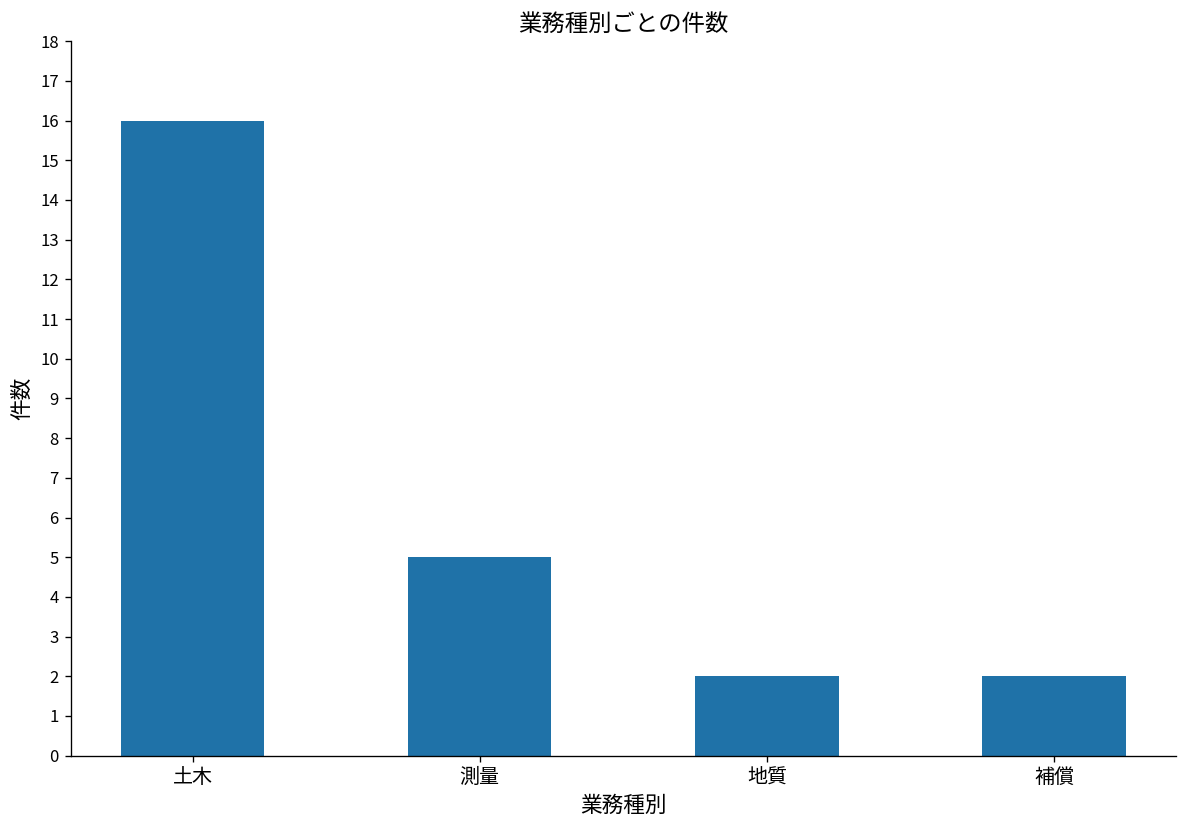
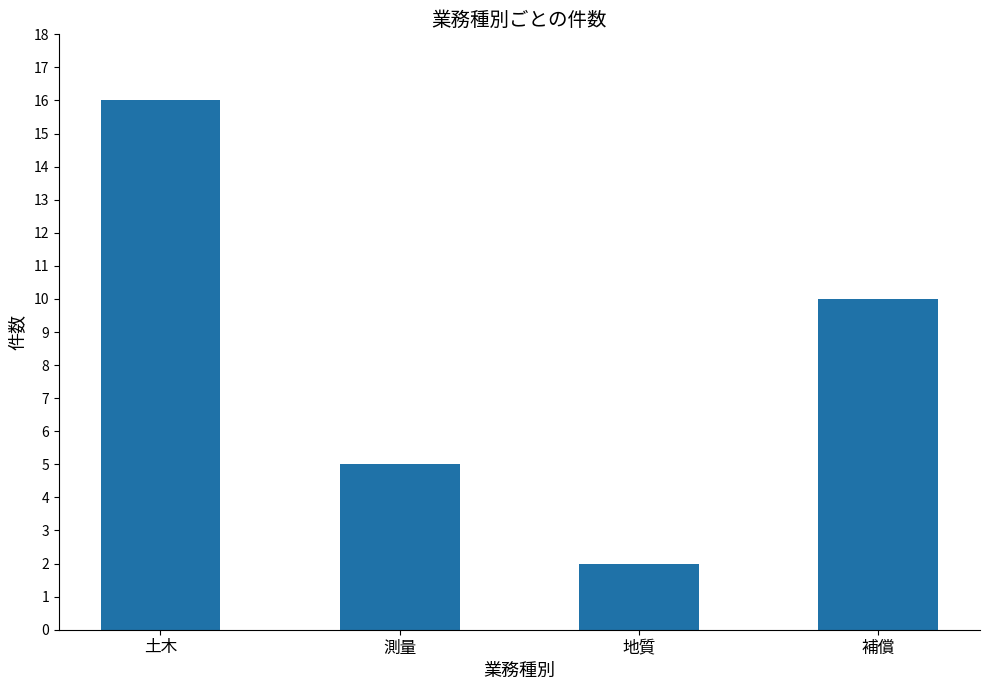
補償: 2 -> 10
